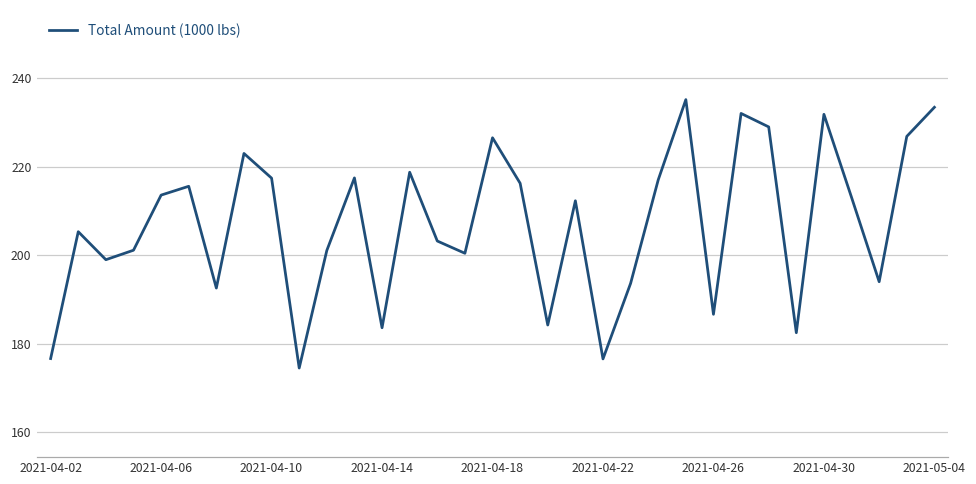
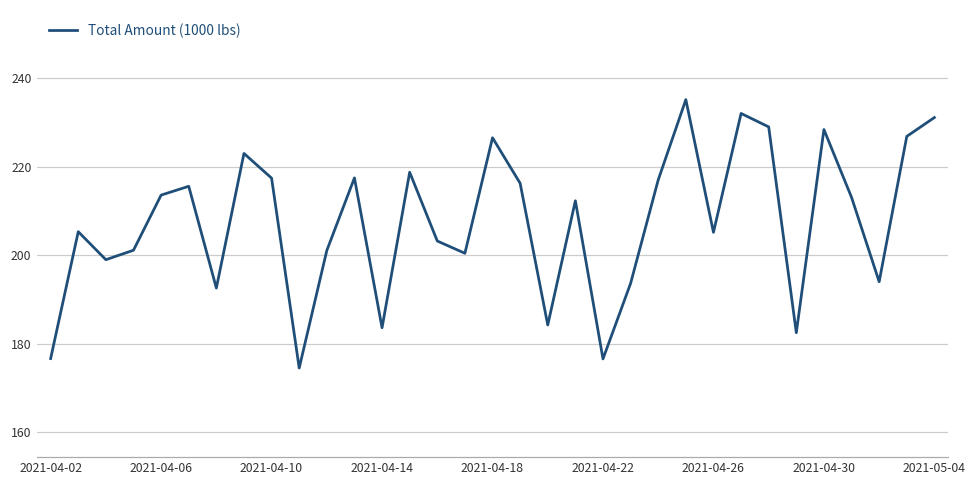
2021-04-26: 187 -> 205
2021-04-30: 232 -> 228
2021-05-04: 233 -> 231
